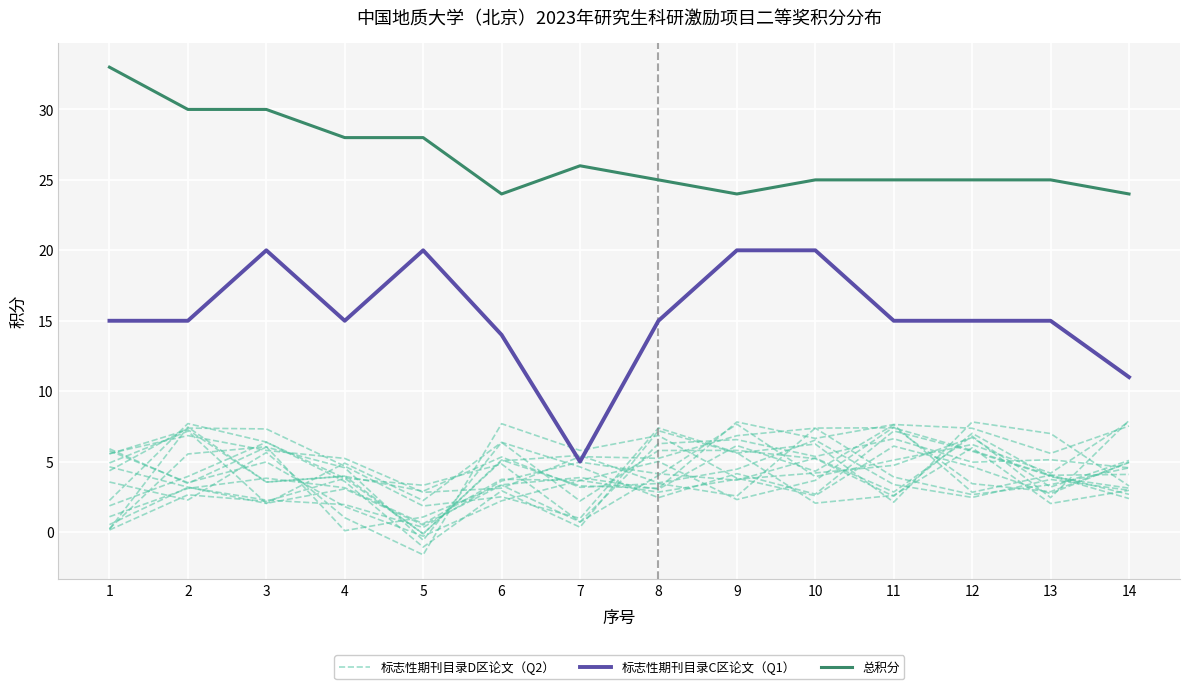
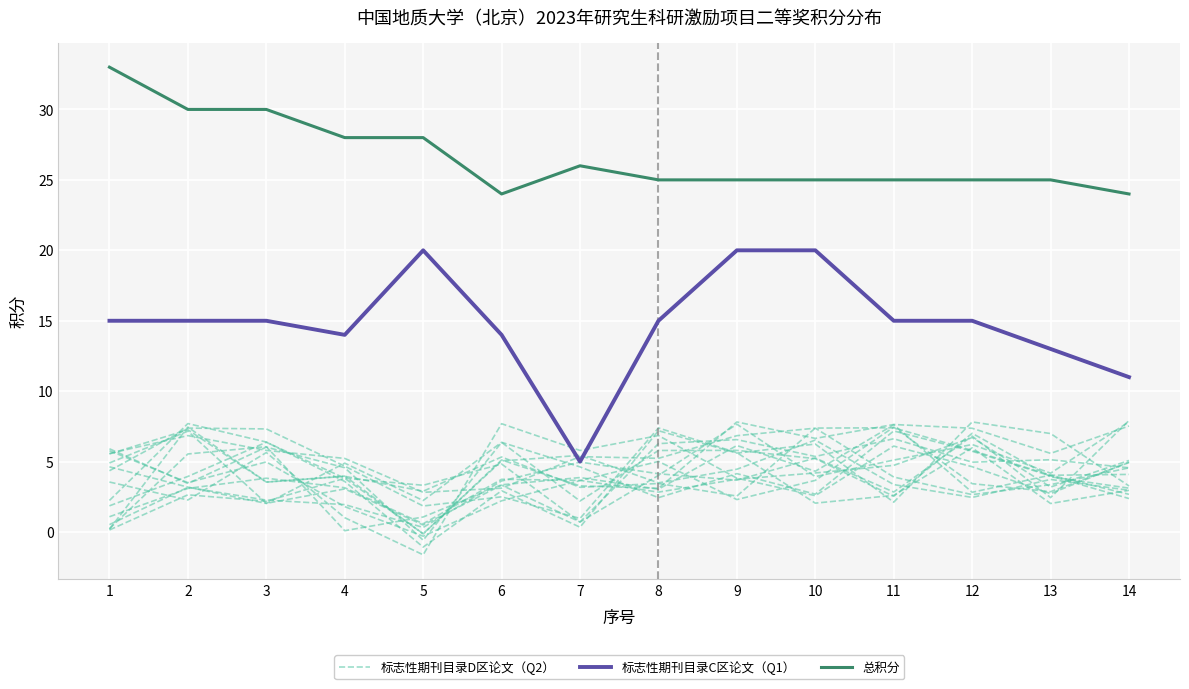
标志性期刊目录C区论文（Q1）, 3: 20 -> 15
标志性期刊目录C区论文（Q1）, 4: 15 -> 14
总积分, 9: 24 -> 25
标志性期刊目录C区论文（Q1）, 13: 15 -> 13
